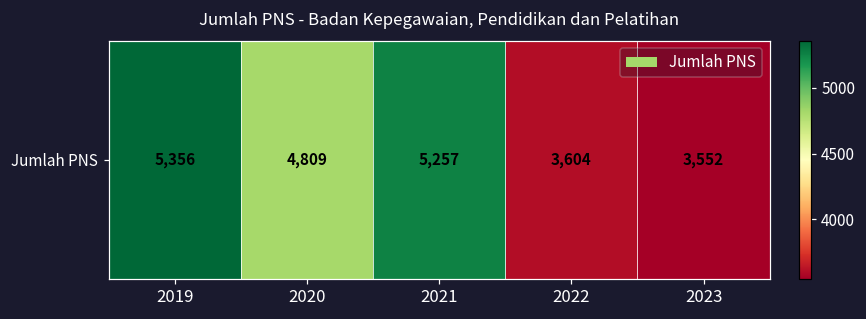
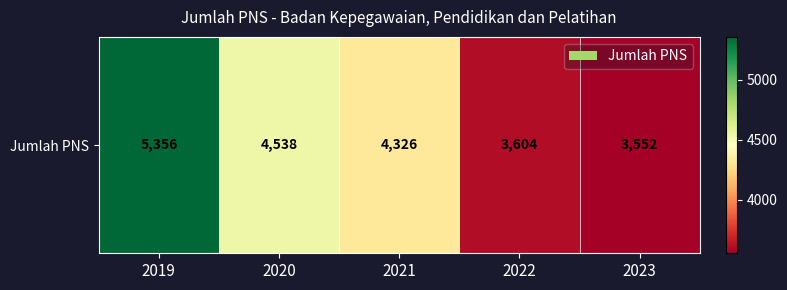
Jumlah PNS, 2020: 4,809 -> 4,538
Jumlah PNS, 2021: 5,257 -> 4,326
